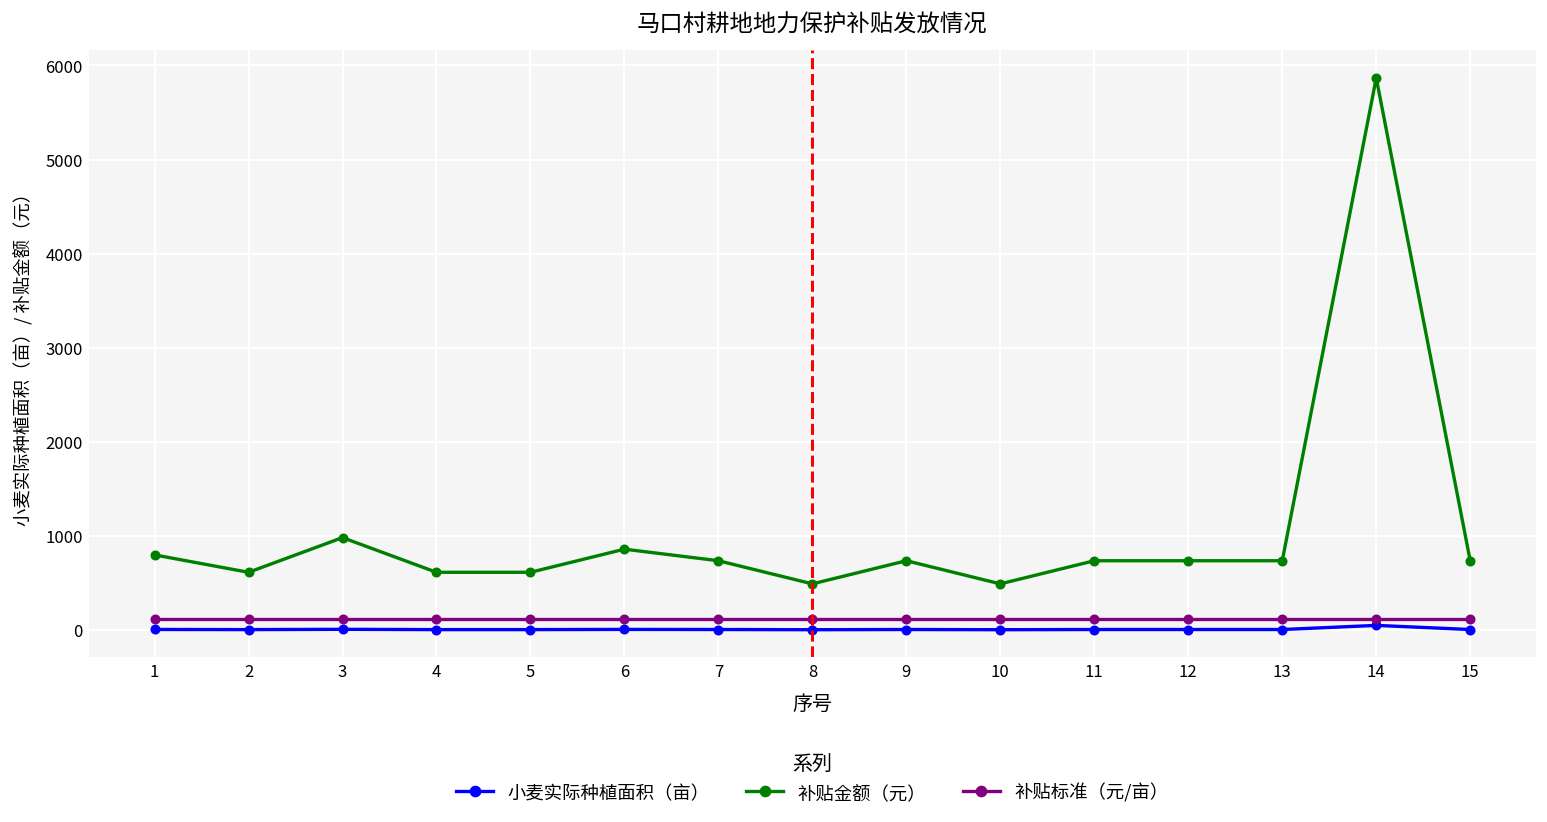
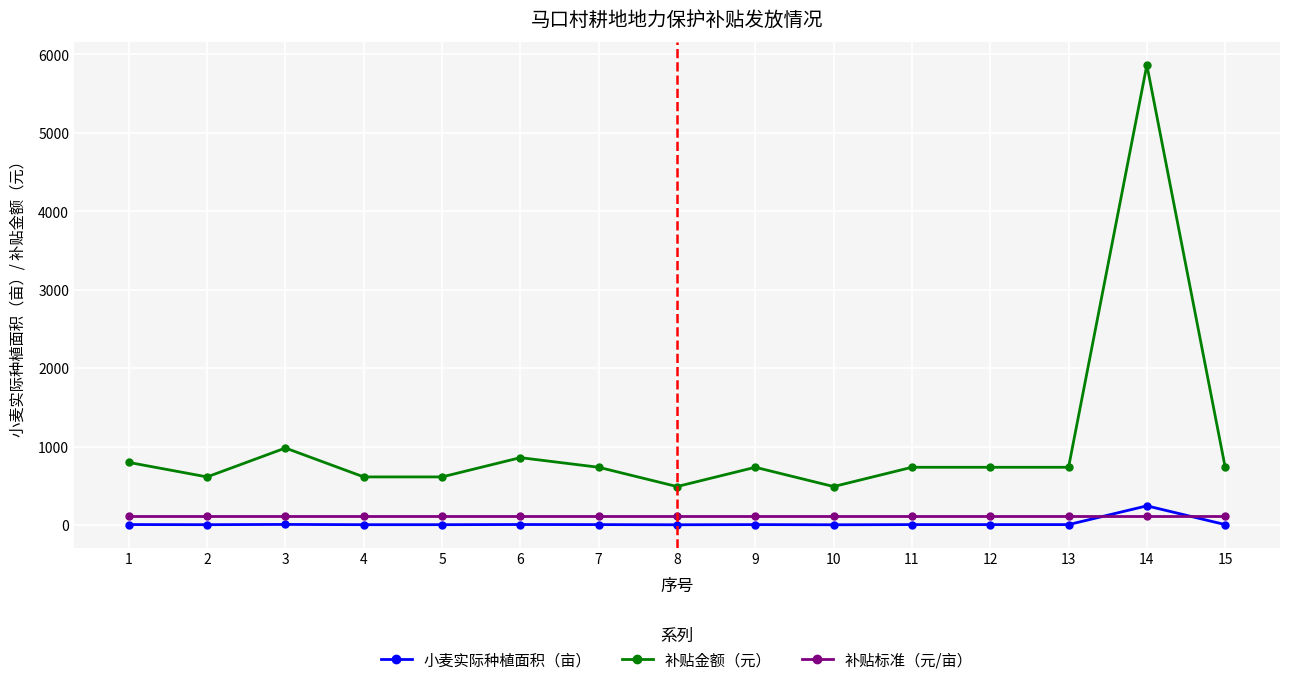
小麦实际种植面积（亩）, 14: 100 -> 200
